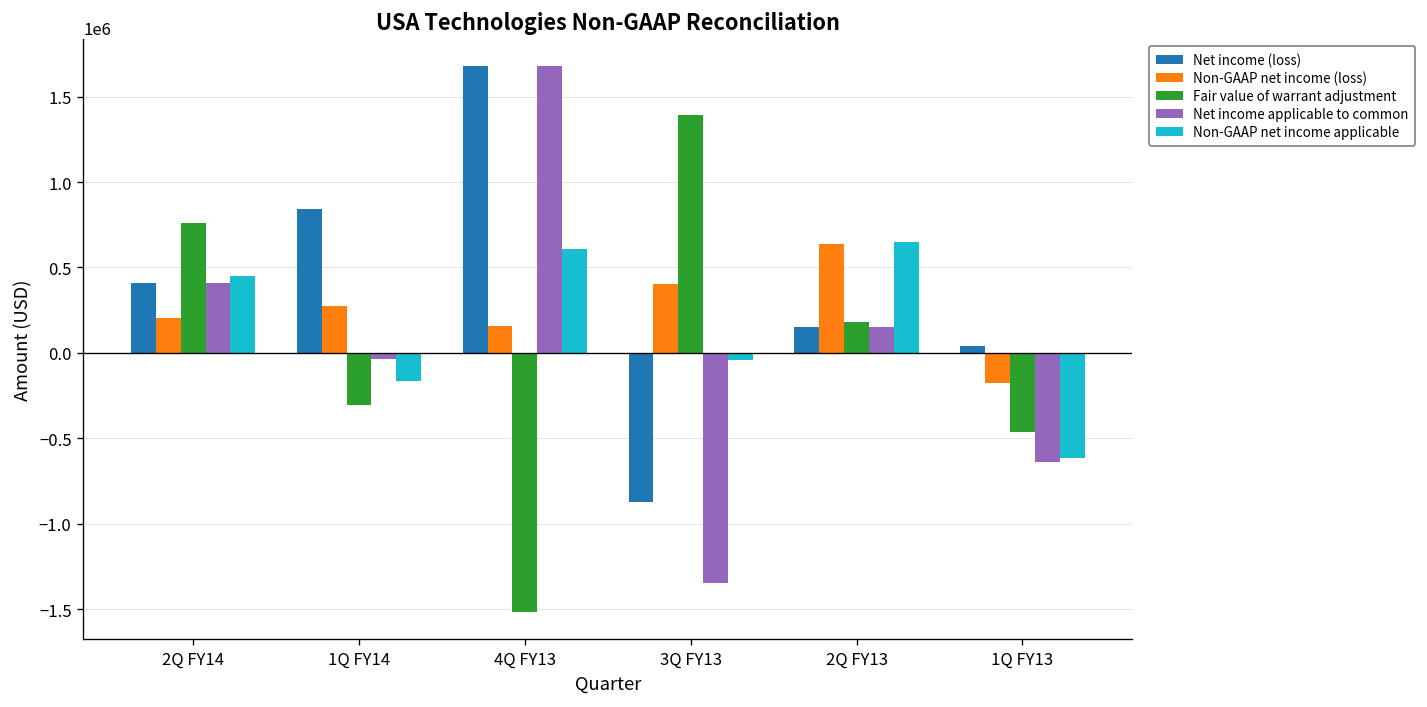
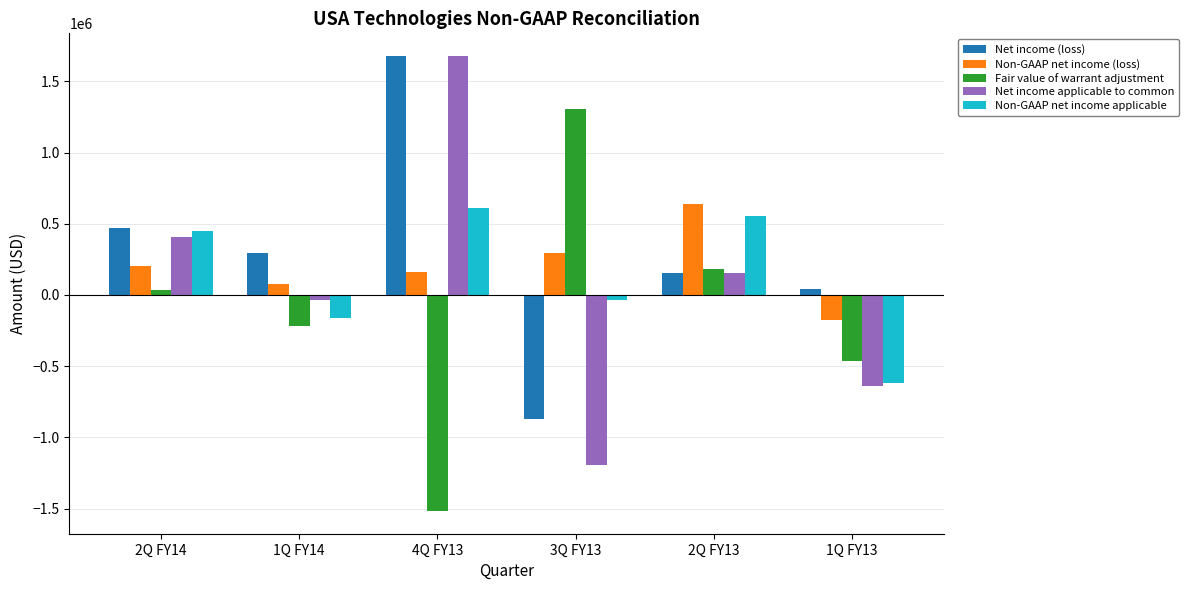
Net income (loss), 2Q FY14: 410000 -> 470000
Fair value of warrant adjustment, 2Q FY14: 760000 -> 40000
Net income (loss), 1Q FY14: 840000 -> 290000
Non-GAAP net income (loss), 1Q FY14: 280000 -> 70000
Fair value of warrant adjustment, 1Q FY14: -300000 -> -220000
Non-GAAP net income (loss), 3Q FY13: 400000 -> 290000
Fair value of warrant adjustment, 3Q FY13: 1390000 -> 1310000
Net income applicable to common, 3Q FY13: -1350000 -> -1190000
Non-GAAP net income applicable, 2Q FY13: 650000 -> 560000
